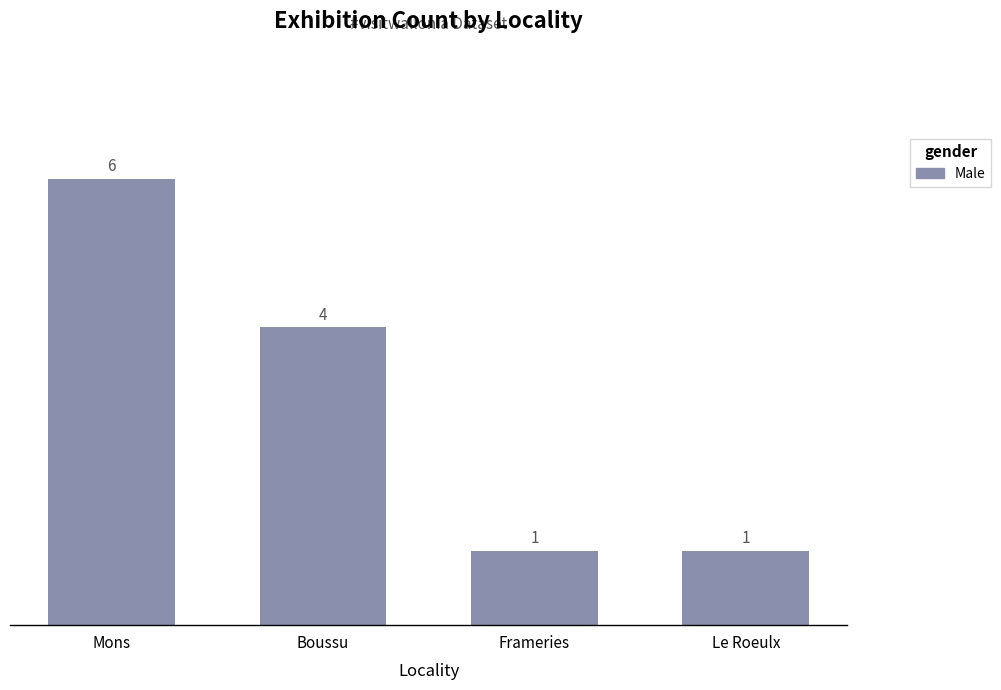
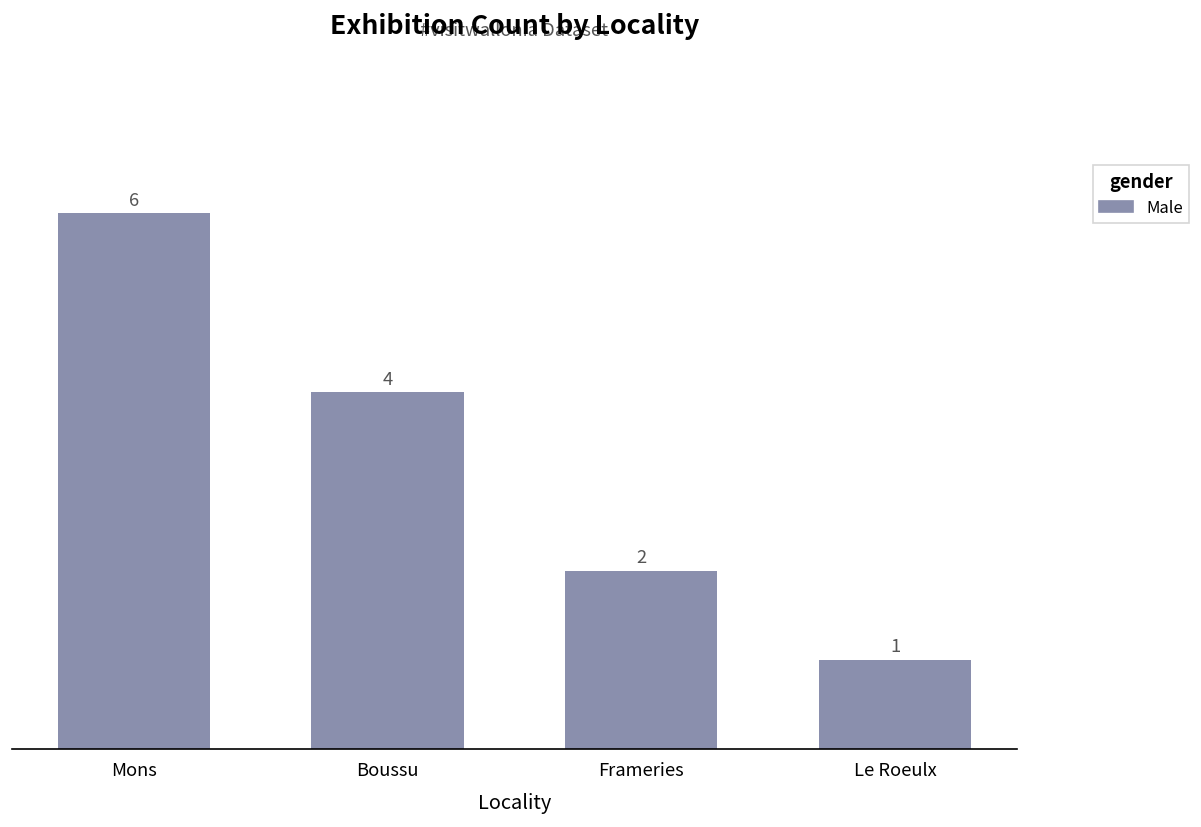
Frameries: 1 -> 2
